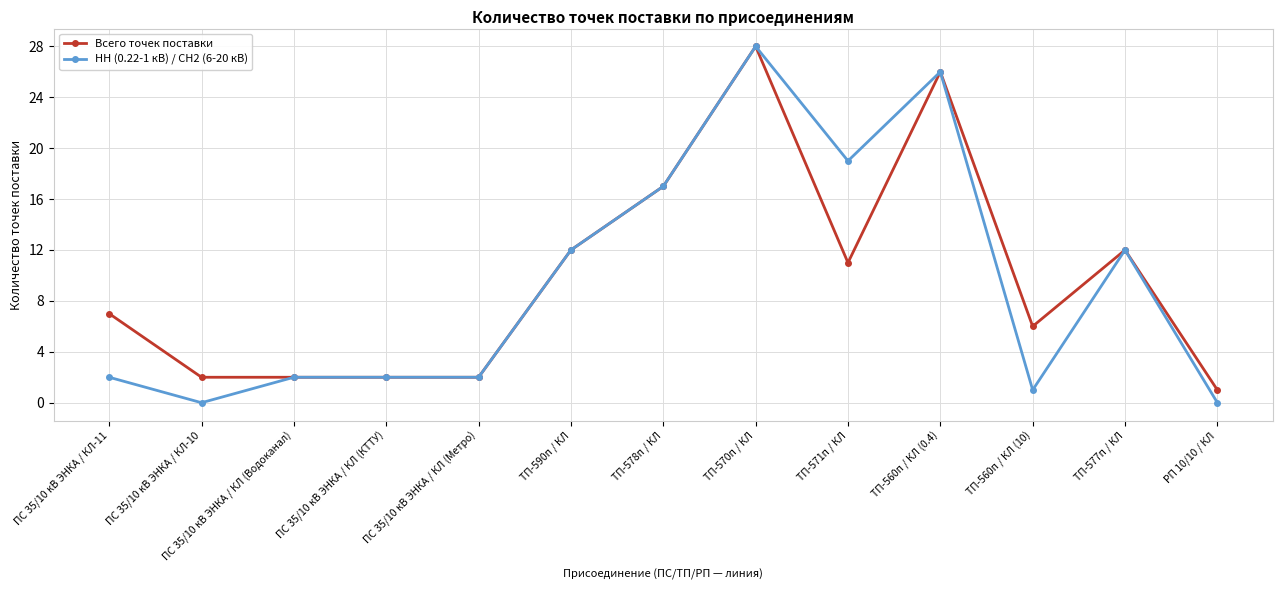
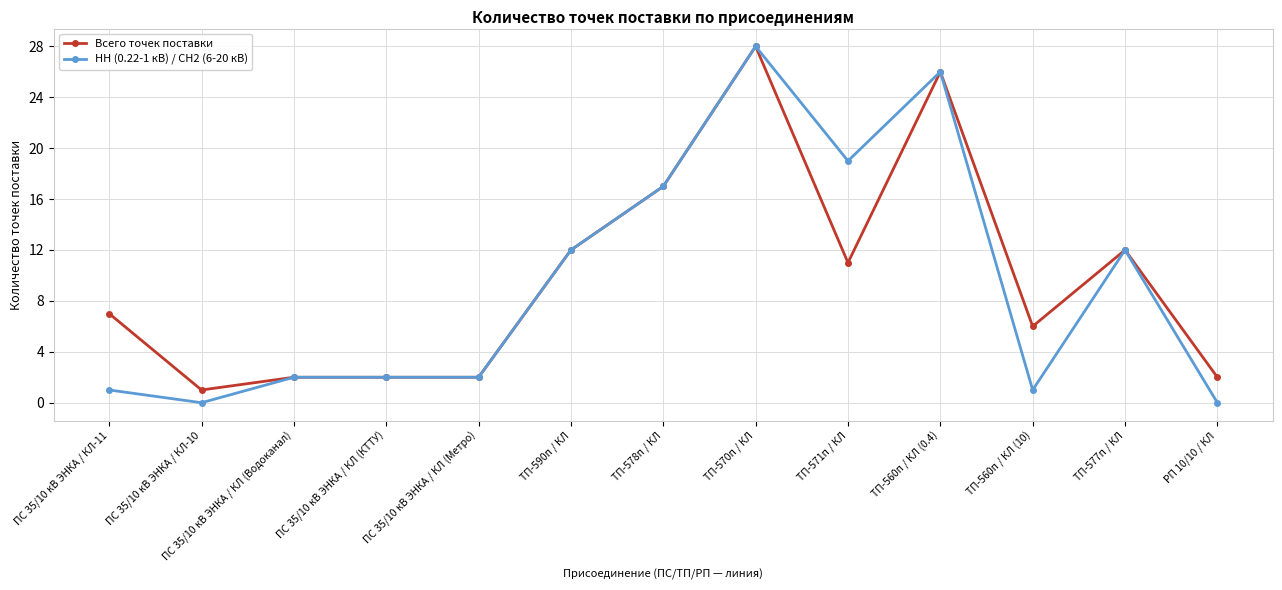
НН (0.22-1 кВ) / СН2 (6-20 кВ), ПС 35/10 кВ ЭНКА / КЛ-11: 2 -> 1
Всего точек поставки, ПС 35/10 кВ ЭНКА / КЛ-10: 2 -> 1
Всего точек поставки, РП 10/10 / КЛ: 1 -> 2
